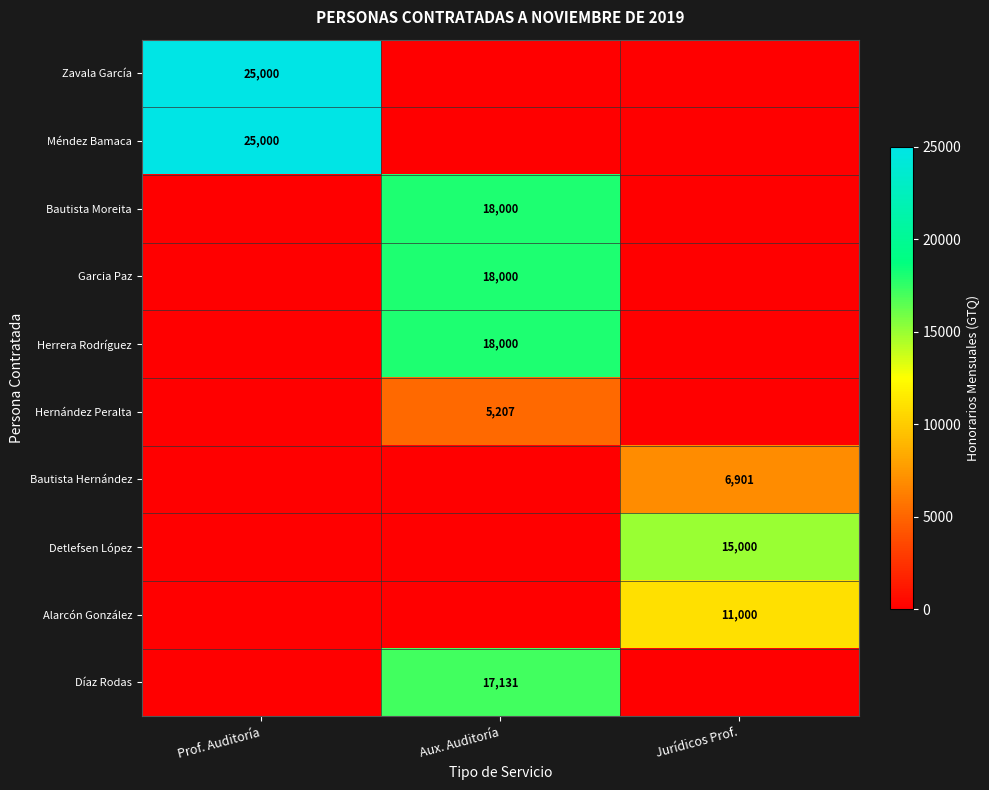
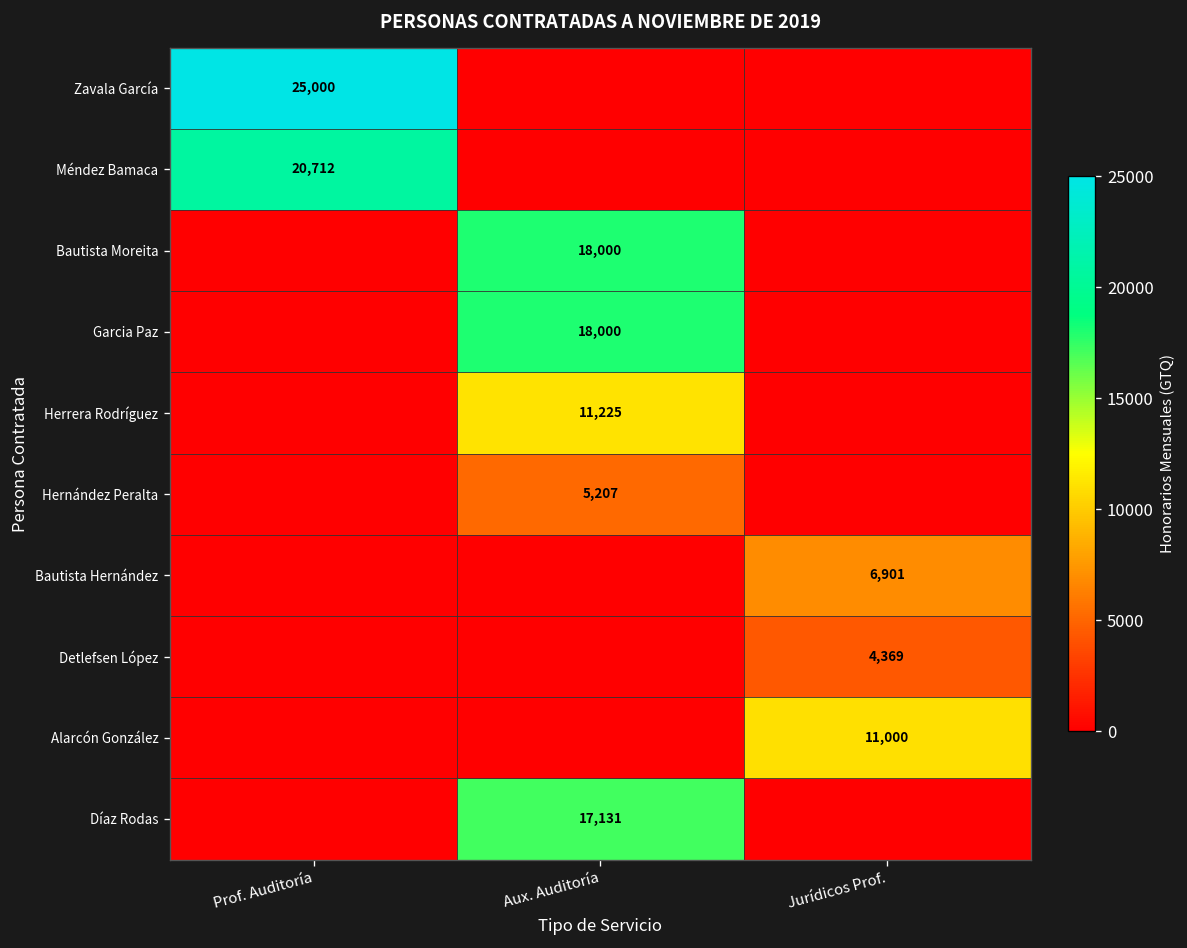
Méndez Bamaca, Prof. Auditoría: 25,000 -> 20,712
Herrera Rodríguez, Aux. Auditoría: 18,000 -> 11,225
Detlefsen López, Jurídicos Prof.: 15,000 -> 4,369
